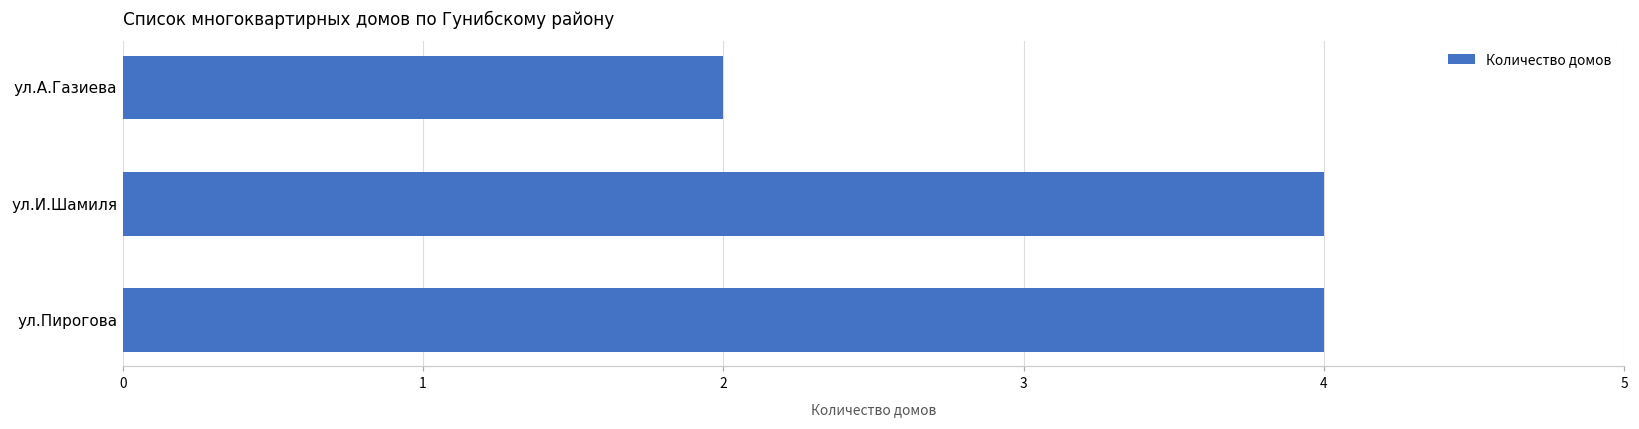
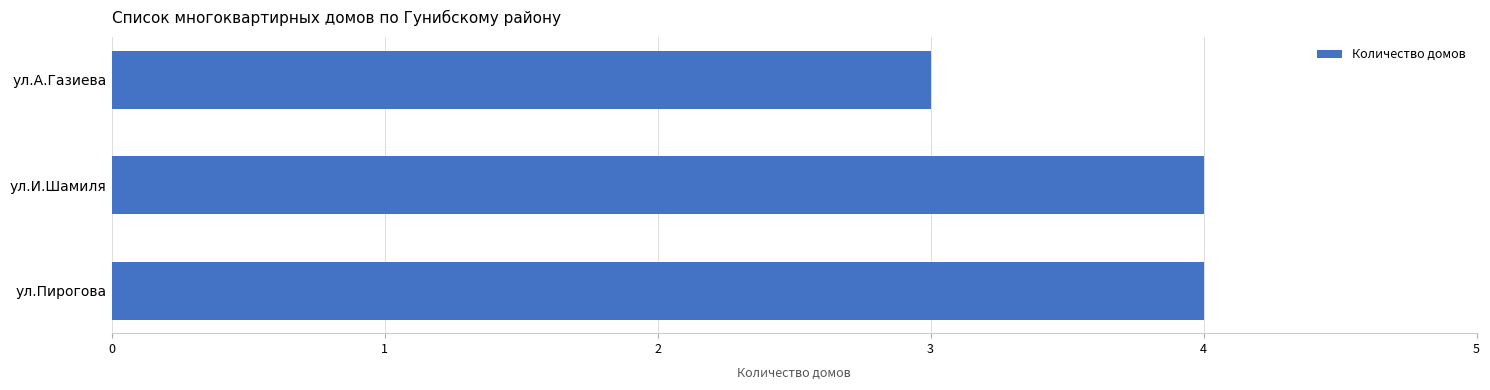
ул.А.Газиева: 2 -> 3
